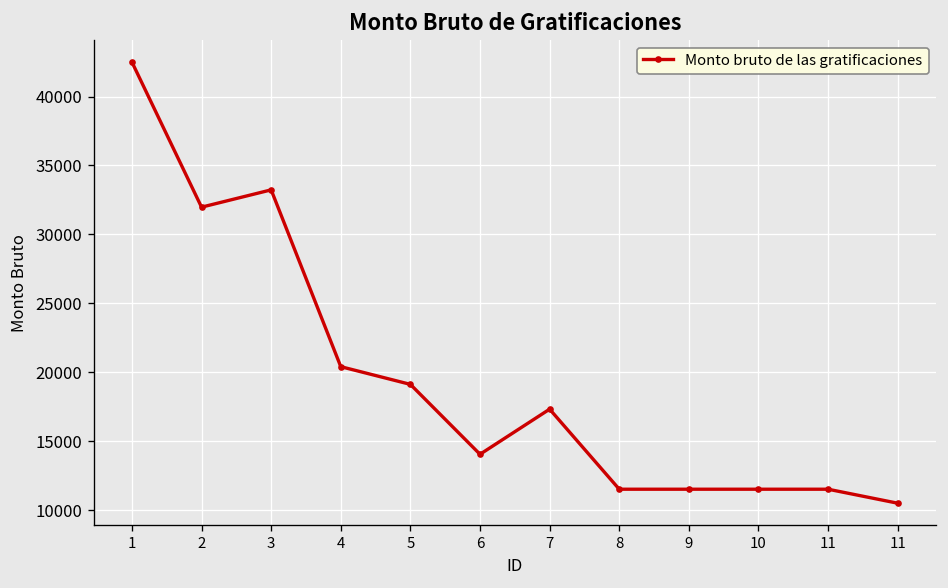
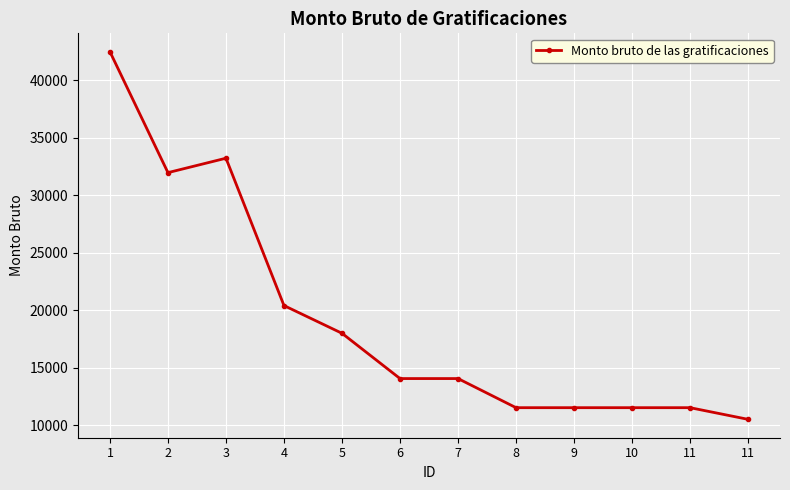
5: 19100 -> 18000
7: 17300 -> 14000
